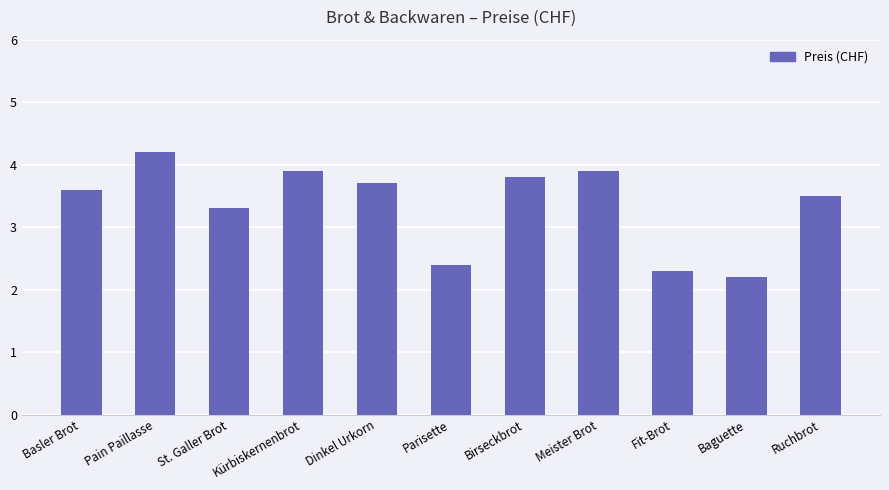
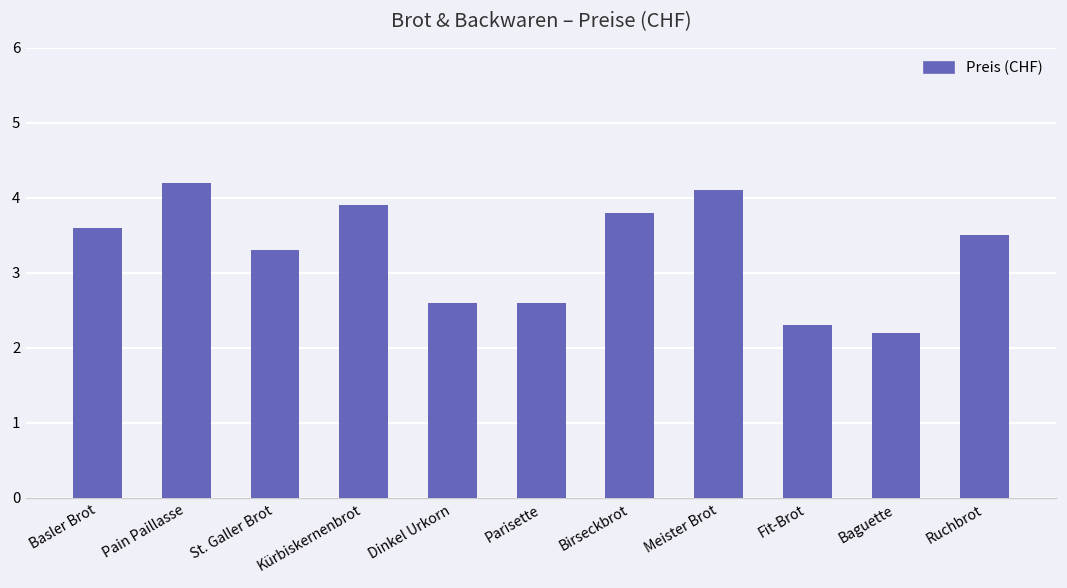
Dinkel Urkorn: 3.7 -> 2.6
Parisette: 2.4 -> 2.6
Meister Brot: 3.9 -> 4.1
